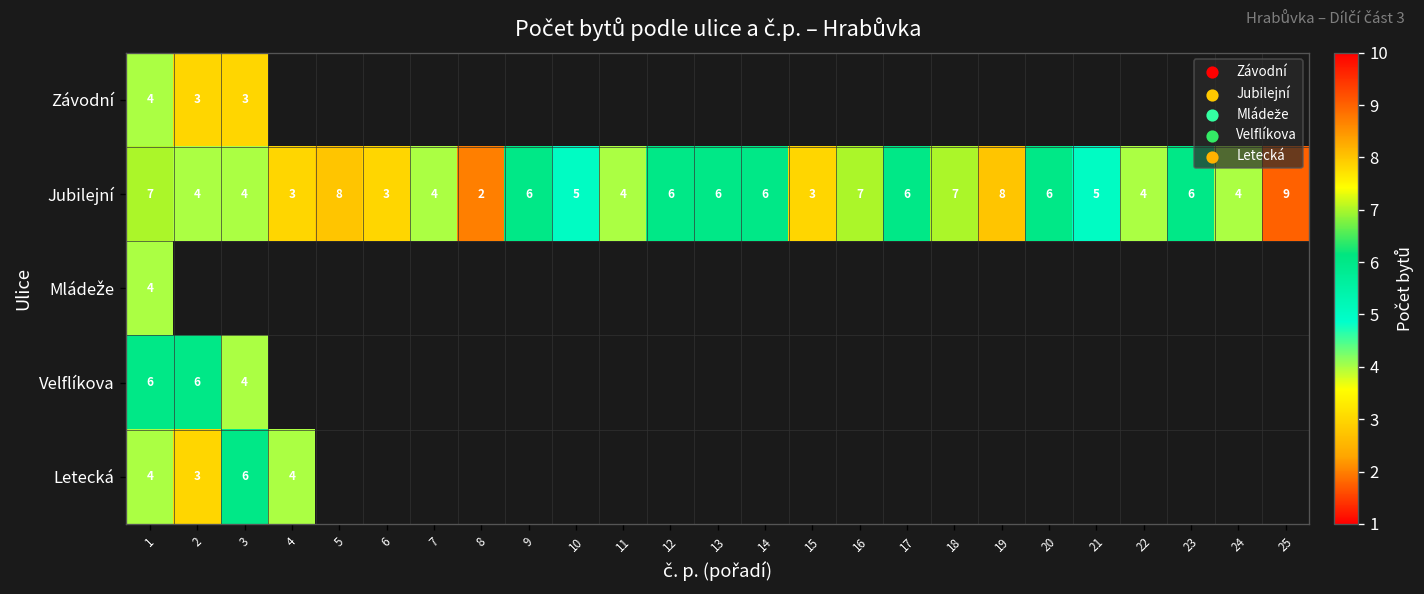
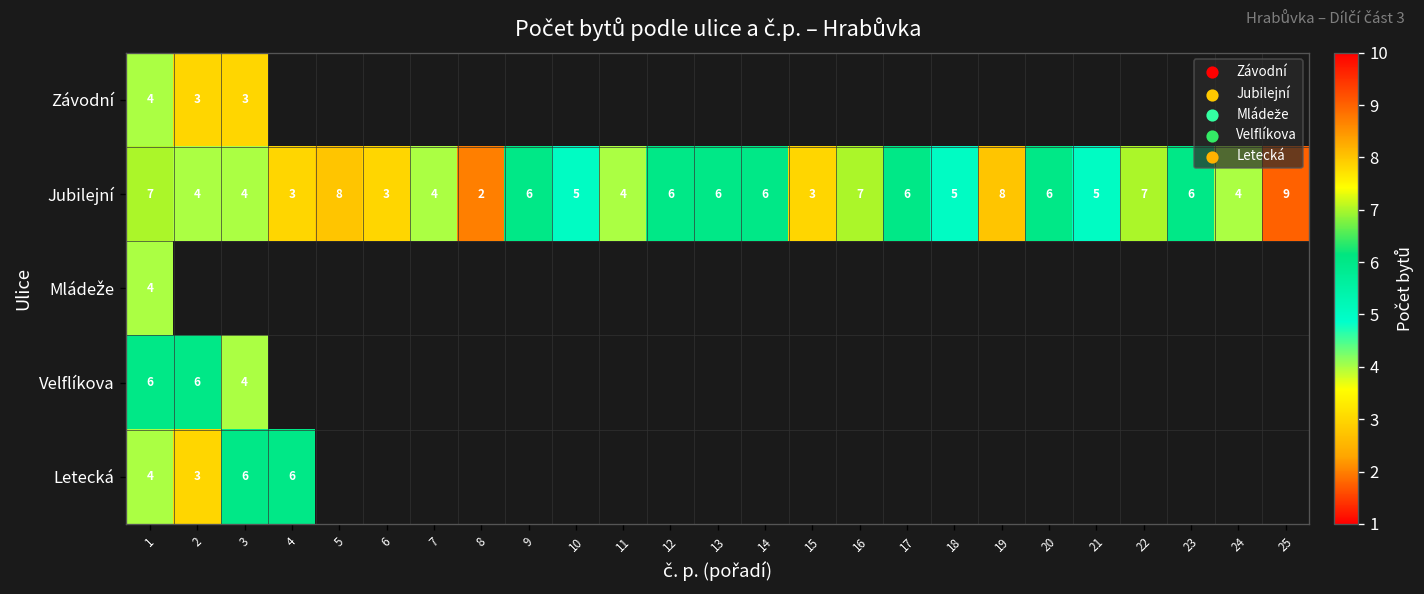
Jubilejní, 18: 7 -> 5
Jubilejní, 22: 4 -> 7
Letecká, 4: 4 -> 6
